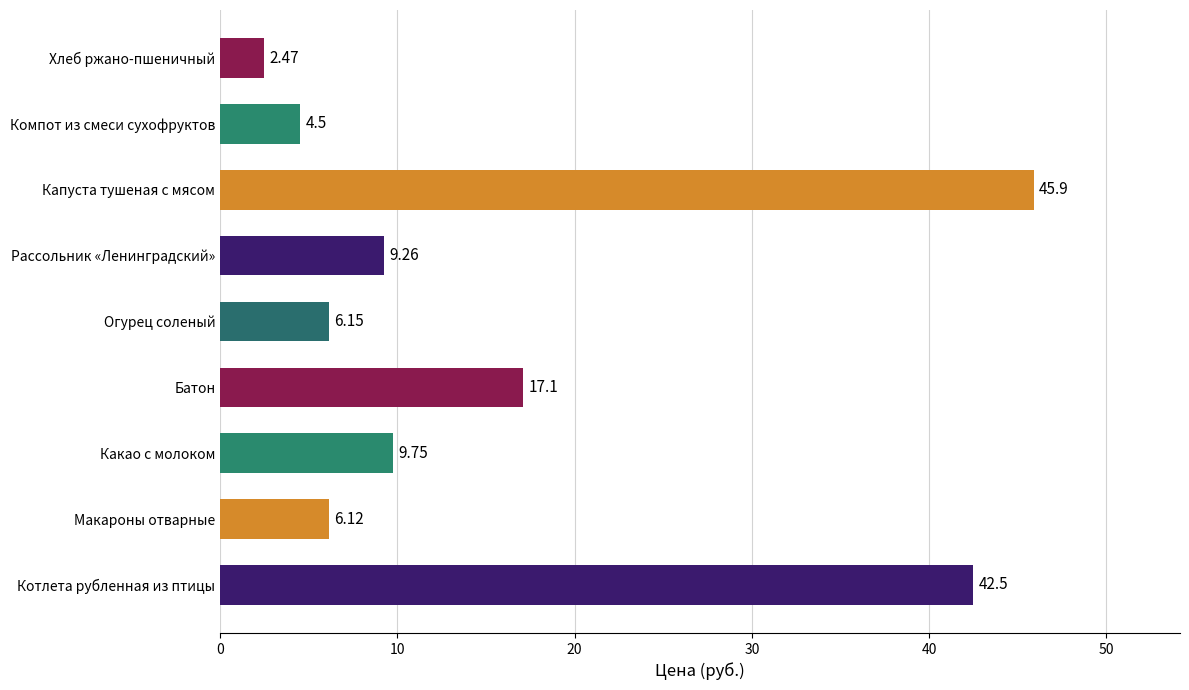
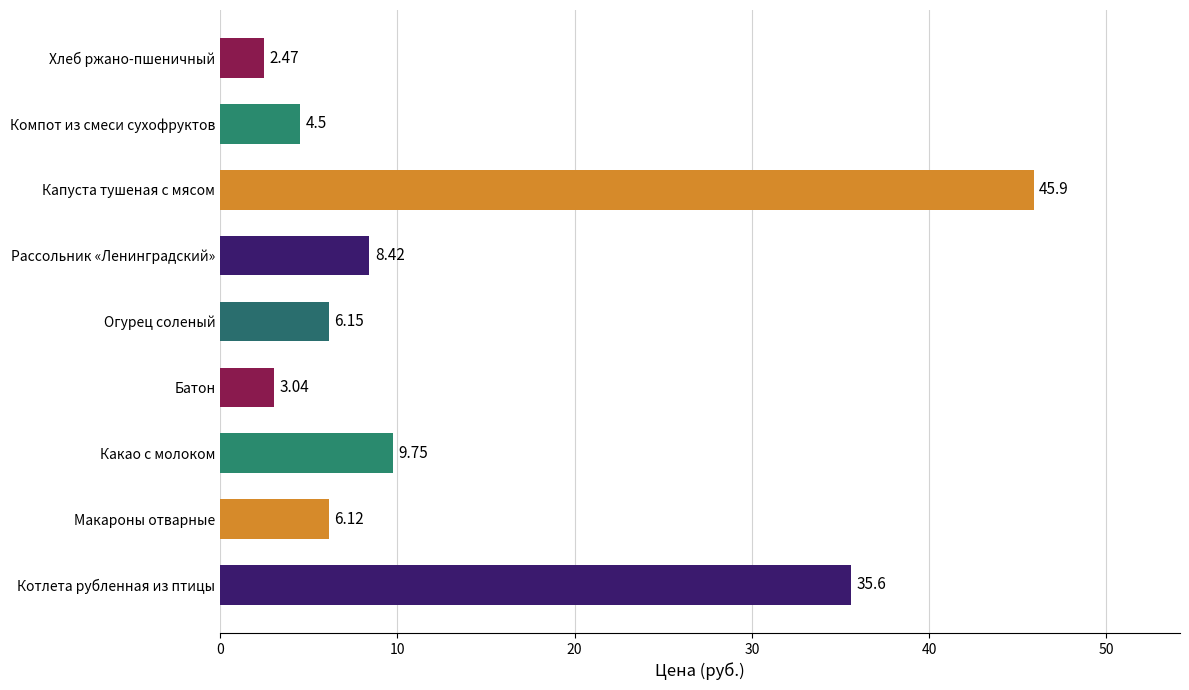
Рассольник «Ленинградский»: 9.26 -> 8.42
Батон: 17.1 -> 3.04
Котлета рубленная из птицы: 42.5 -> 35.6
